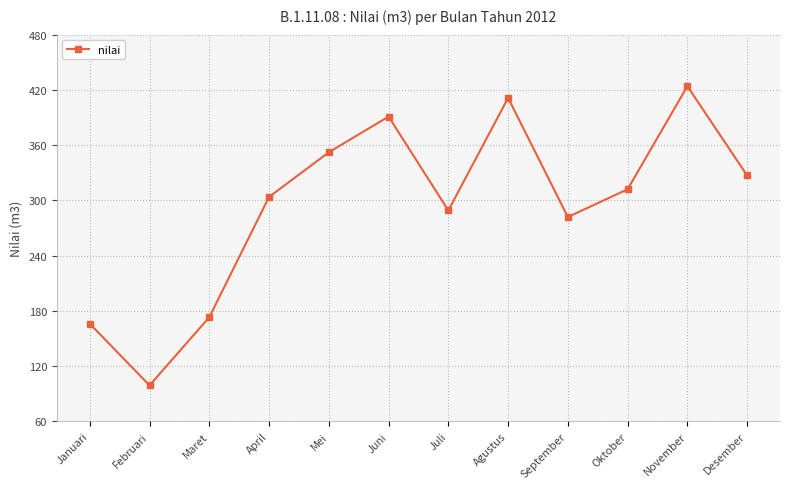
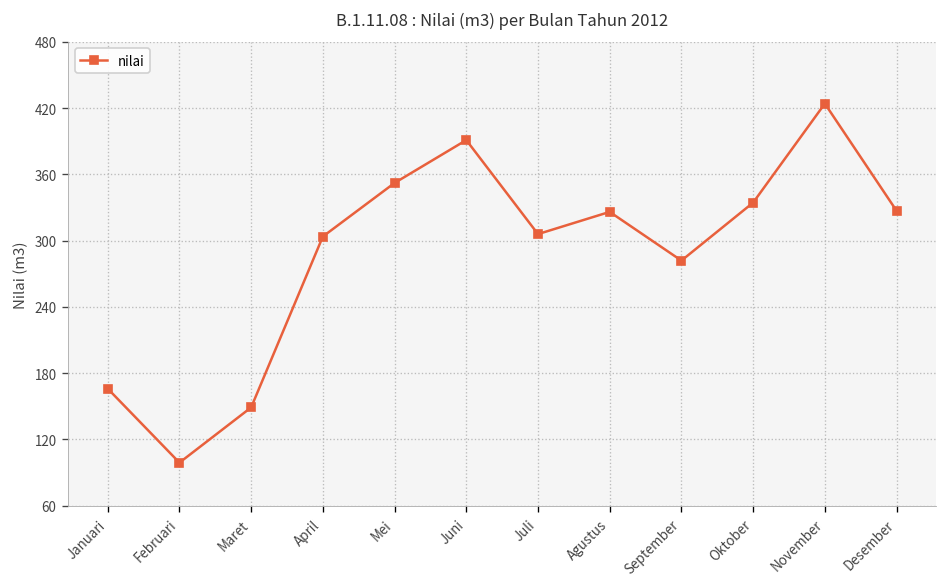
Maret: 170 -> 150
Juli: 290 -> 310
Agustus: 410 -> 330
Oktober: 310 -> 330
